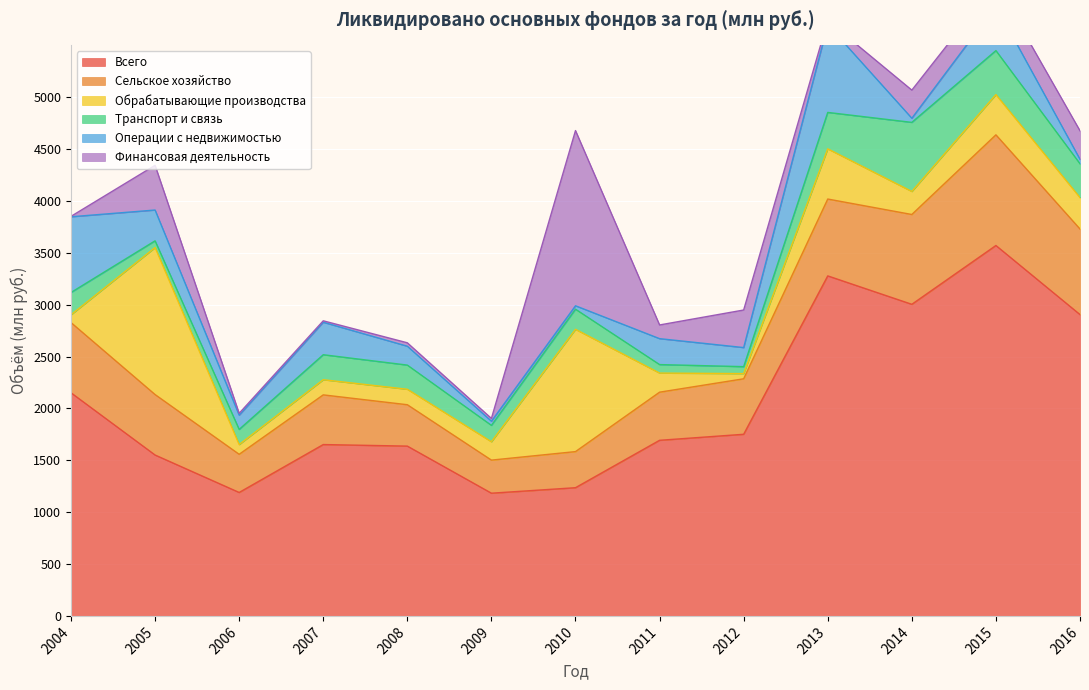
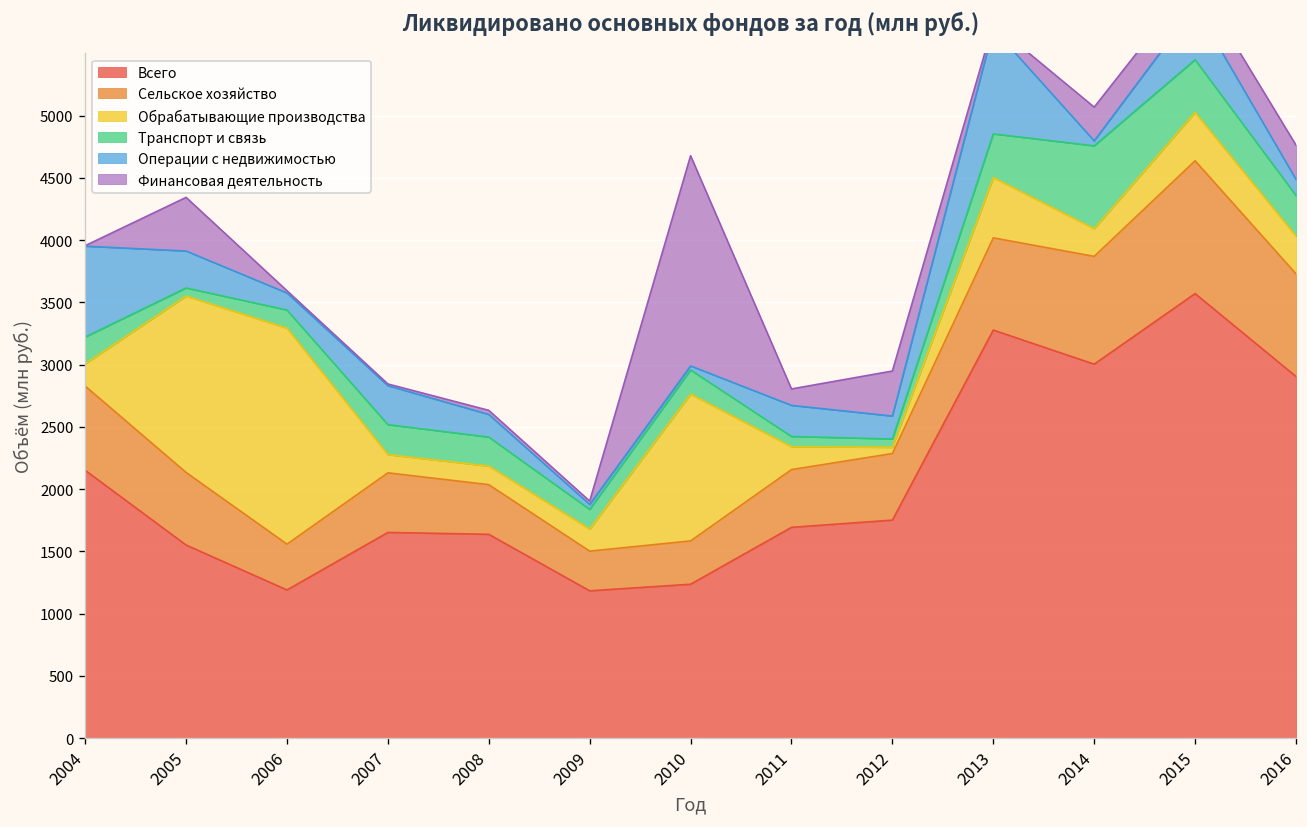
Обрабатывающие производства, 2004: 80 -> 180
Обрабатывающие производства, 2006: 90 -> 1740
Операции с недвижимостью, 2016: 40 -> 130
